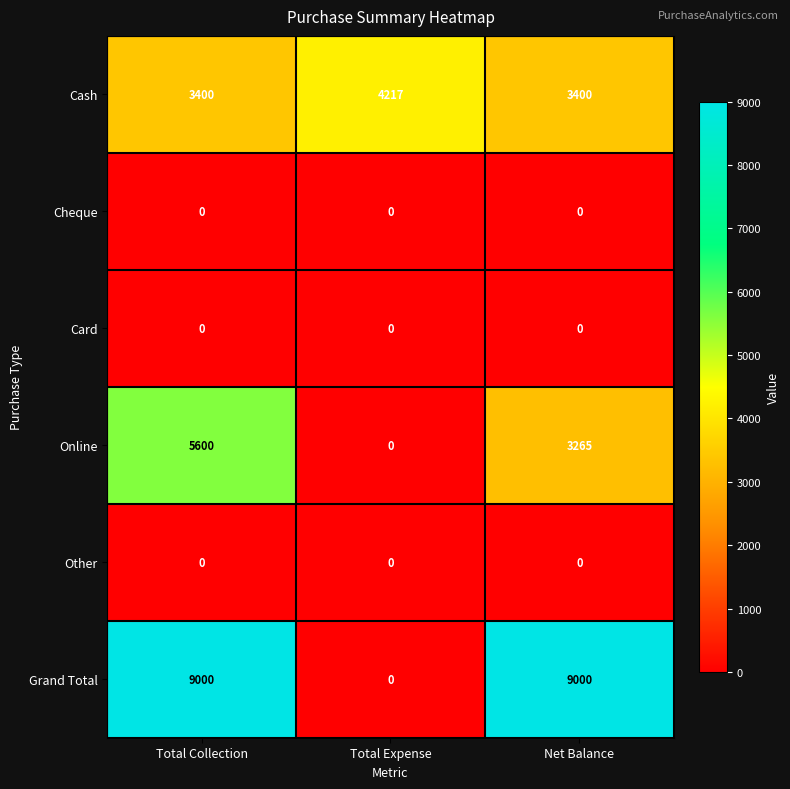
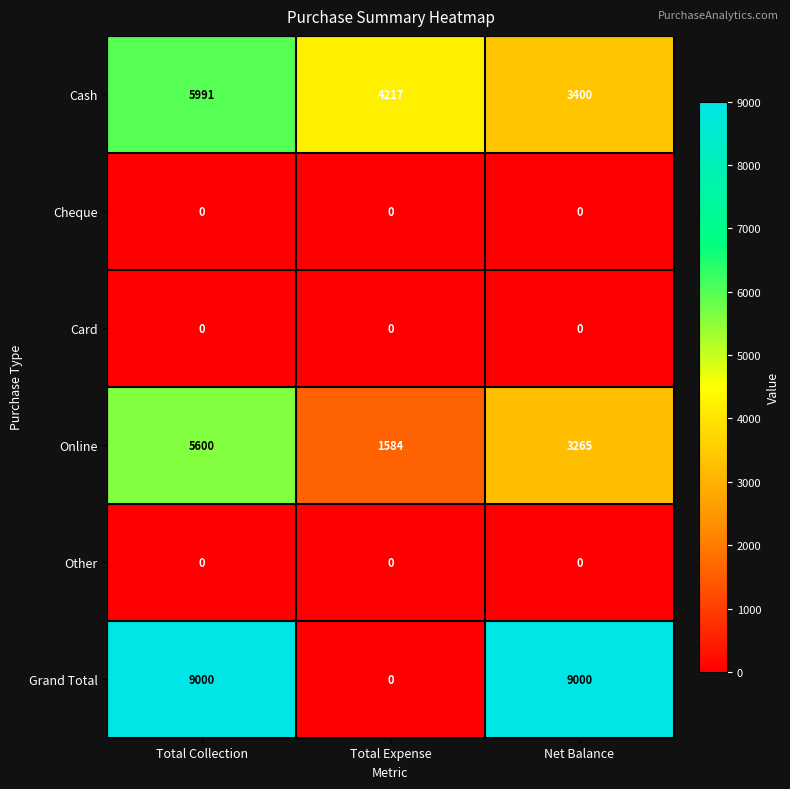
Cash, Total Collection: 3400 -> 5991
Online, Total Expense: 0 -> 1584
